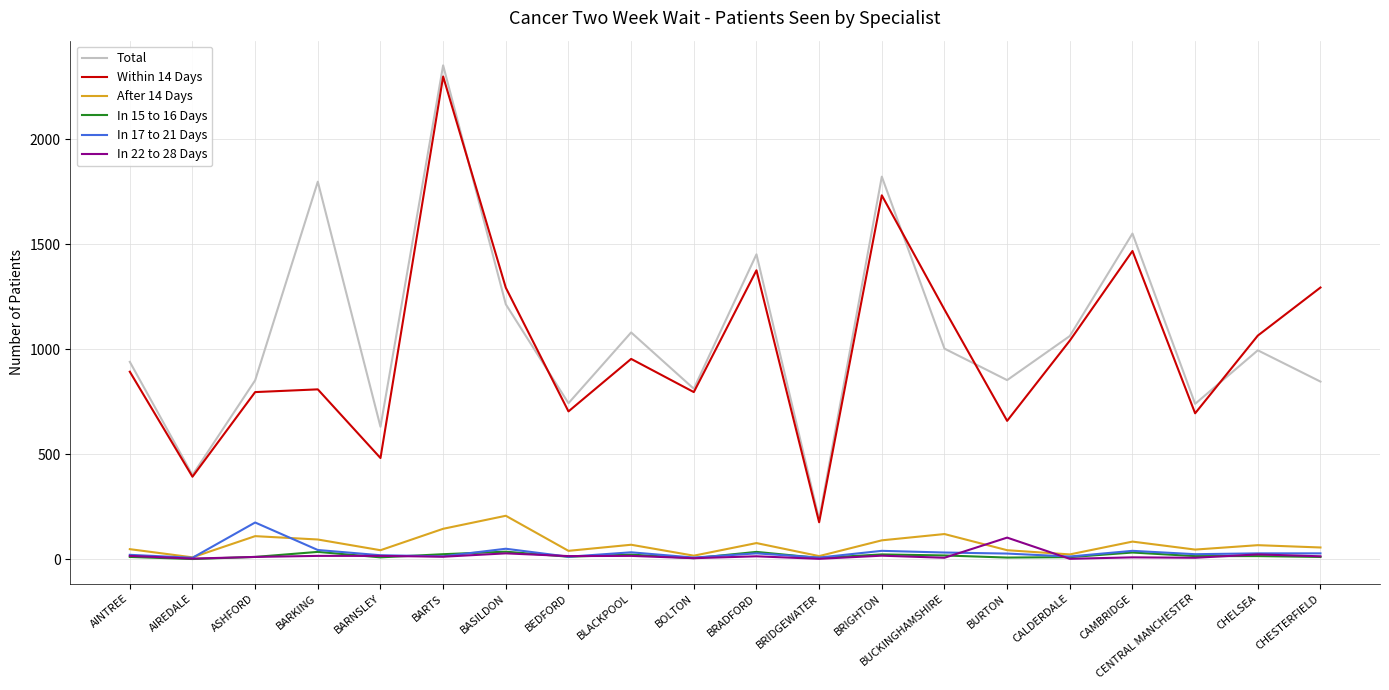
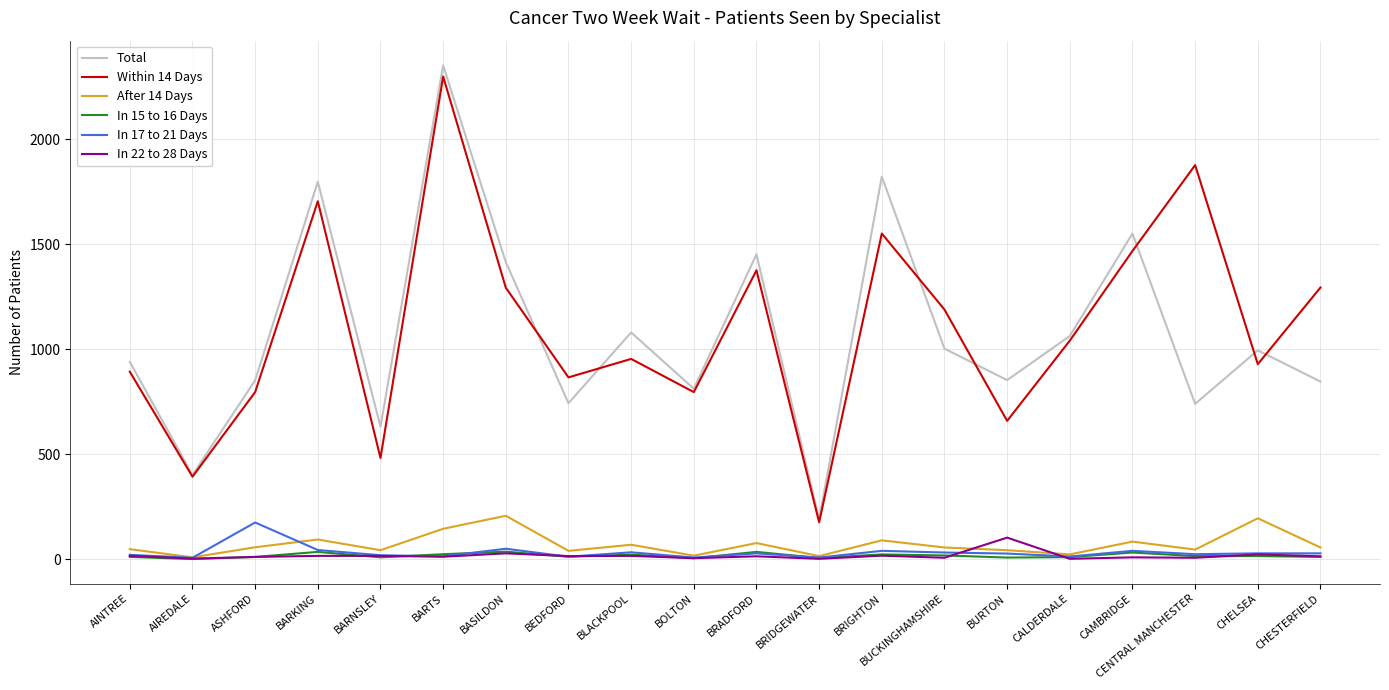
After 14 Days, ASHFORD: 110 -> 60
Within 14 Days, BARKING: 810 -> 1700
Total, BASILDON: 1210 -> 1410
Within 14 Days, BEDFORD: 700 -> 870
Within 14 Days, BRIGHTON: 1730 -> 1550
After 14 Days, BUCKINGHAMSHIRE: 120 -> 60
Within 14 Days, CENTRAL MANCHESTER: 690 -> 1880
Within 14 Days, CHELSEA: 1060 -> 930
After 14 Days, CHELSEA: 70 -> 190
